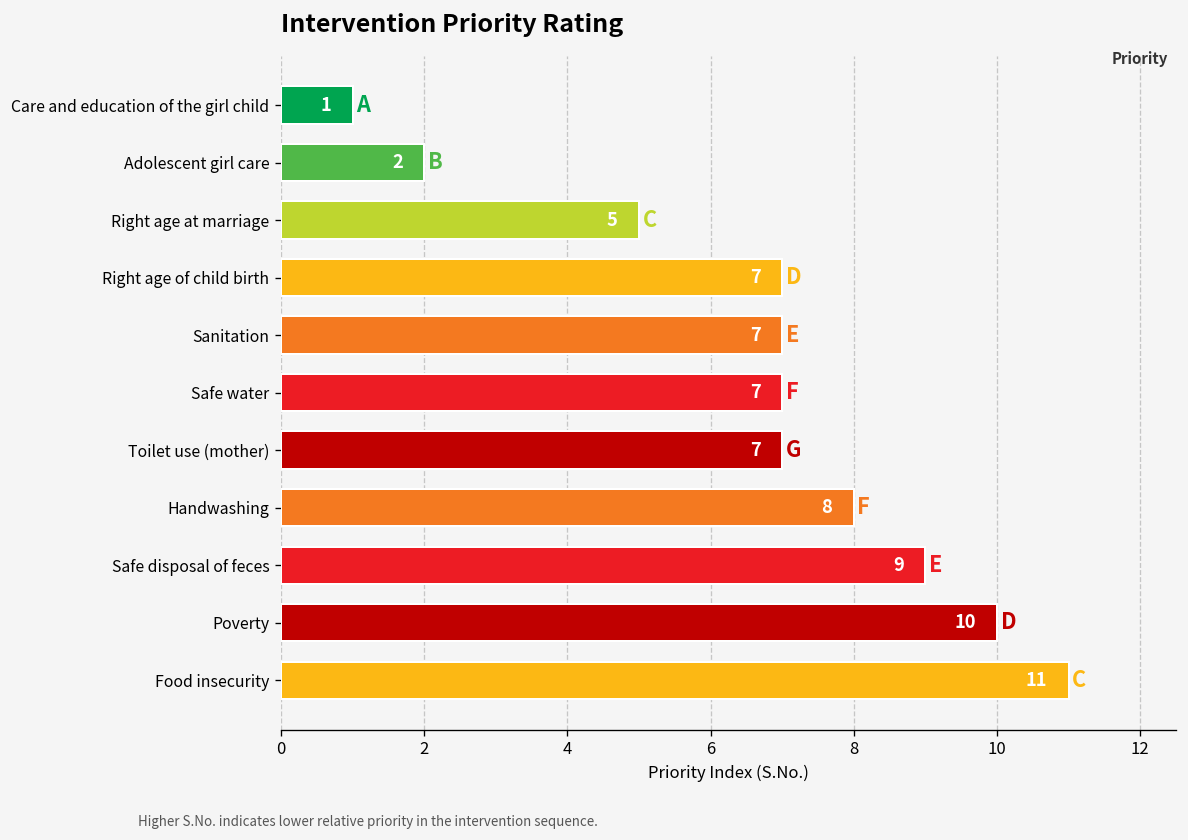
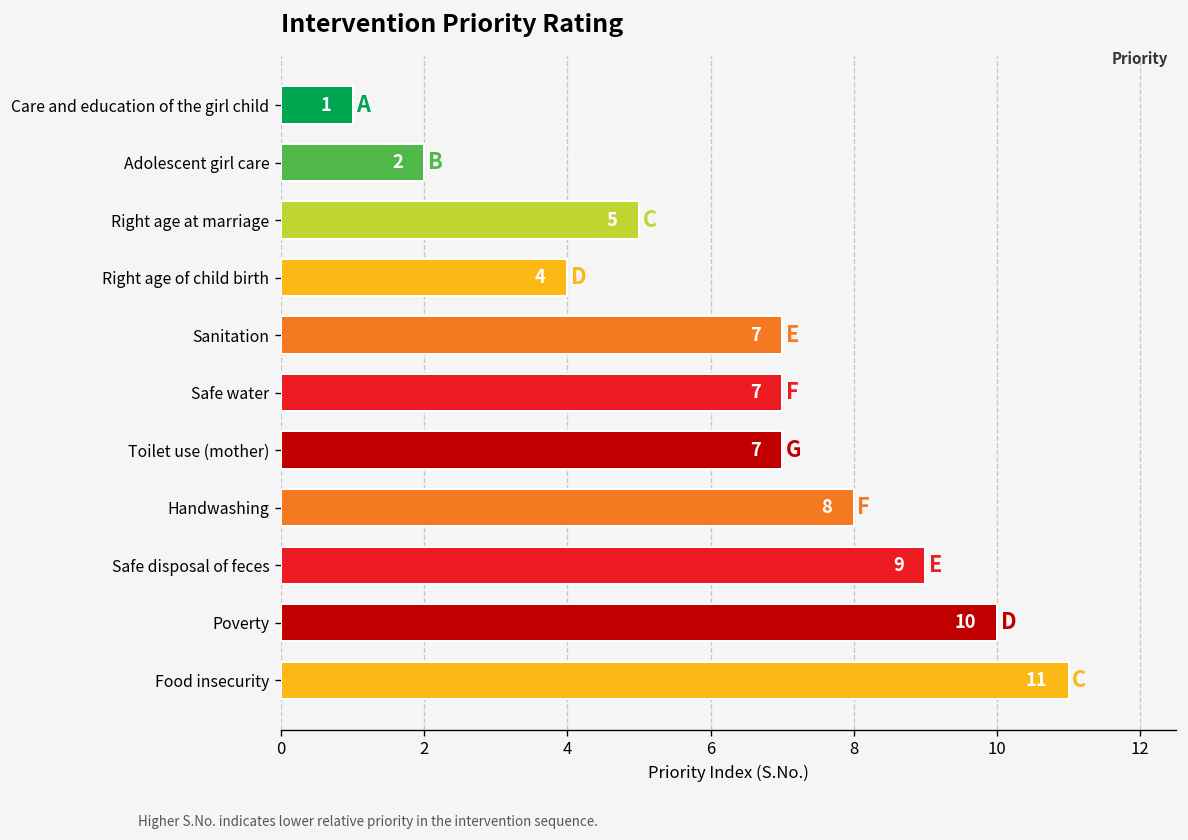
Right age of child birth: 7 -> 4
